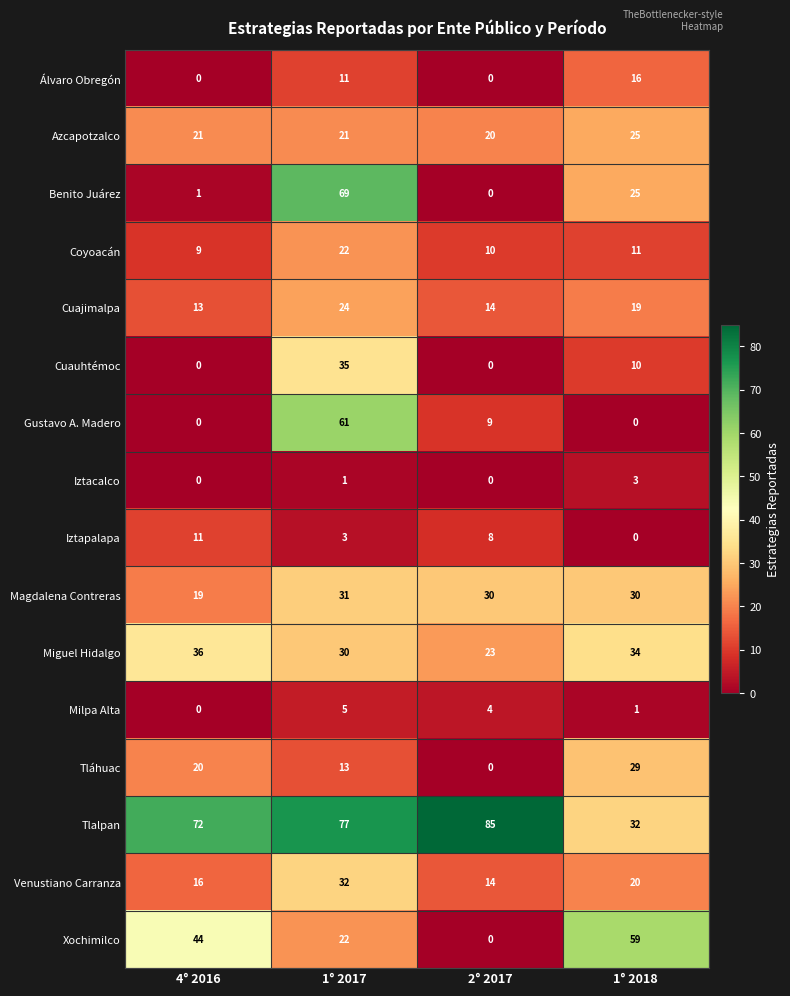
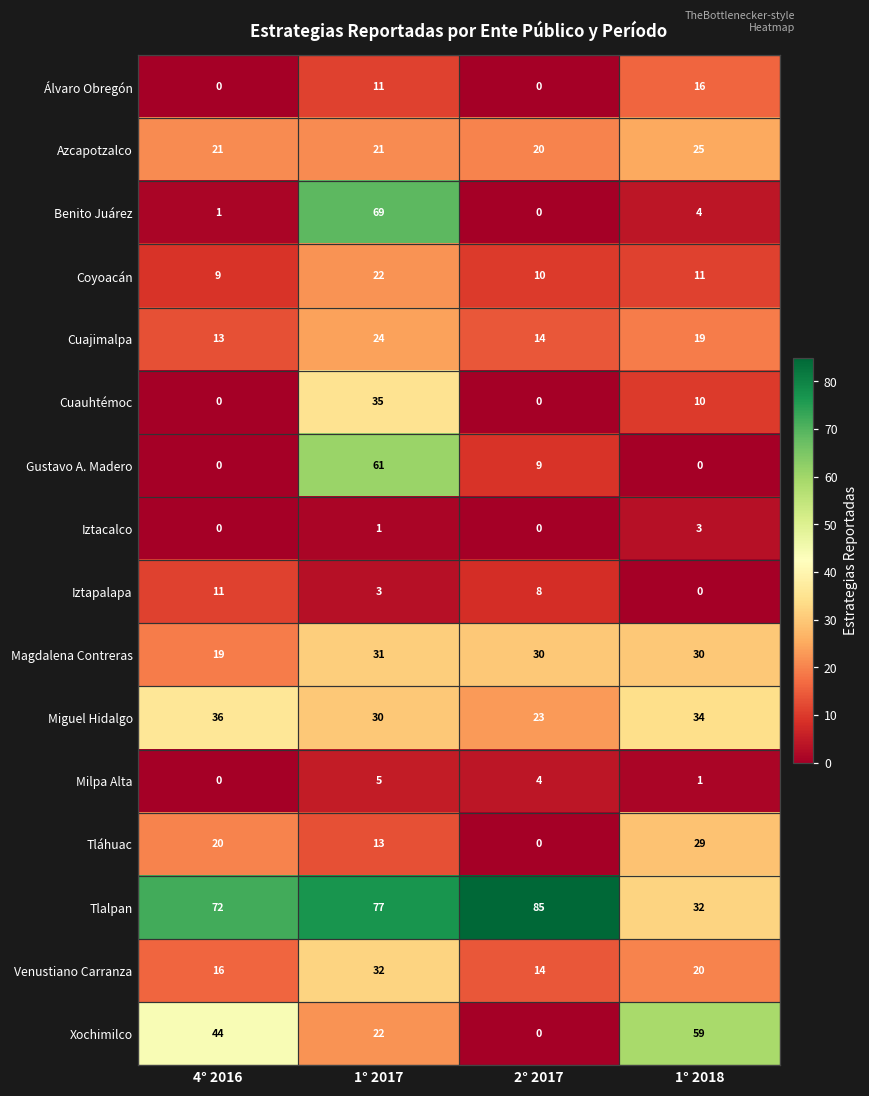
Benito Juárez, 1° 2018: 25 -> 4
